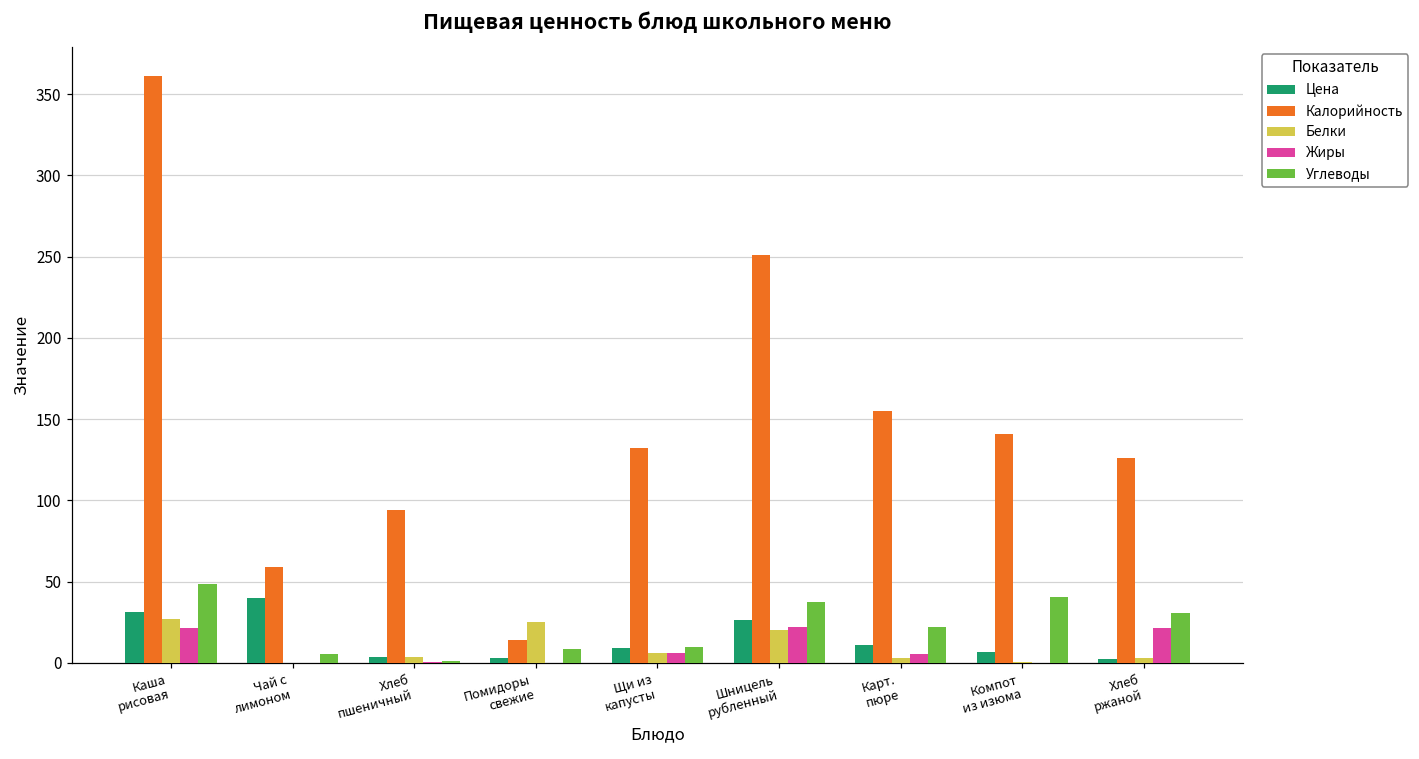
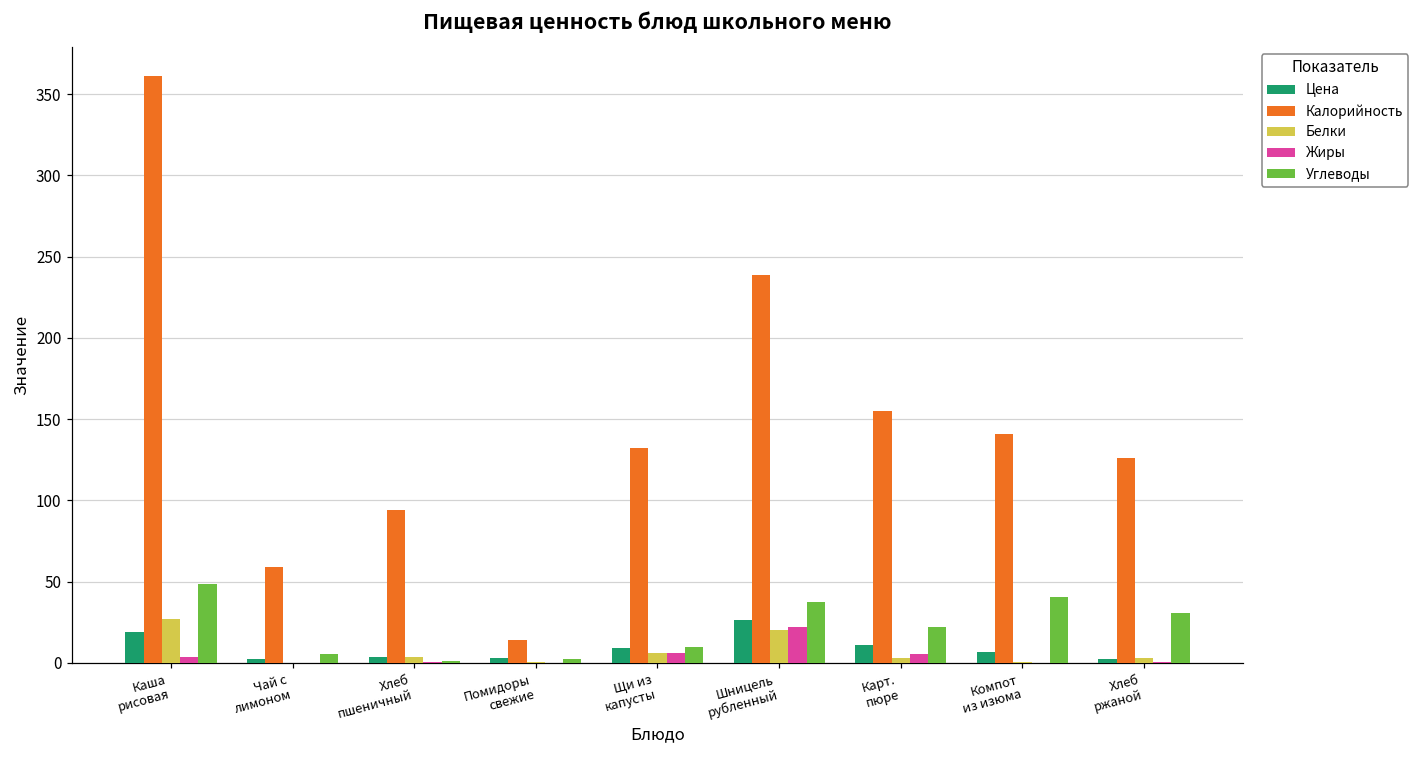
Цена, Каша рисовая: 31 -> 19
Жиры, Каша рисовая: 21 -> 4
Цена, Чай с лимоном: 40 -> 2
Белки, Помидоры свежие: 25 -> 1
Углеводы, Помидоры свежие: 9 -> 2
Калорийность, Шницель рубленный: 251 -> 239
Жиры, Хлеб ржаной: 21 -> 1
